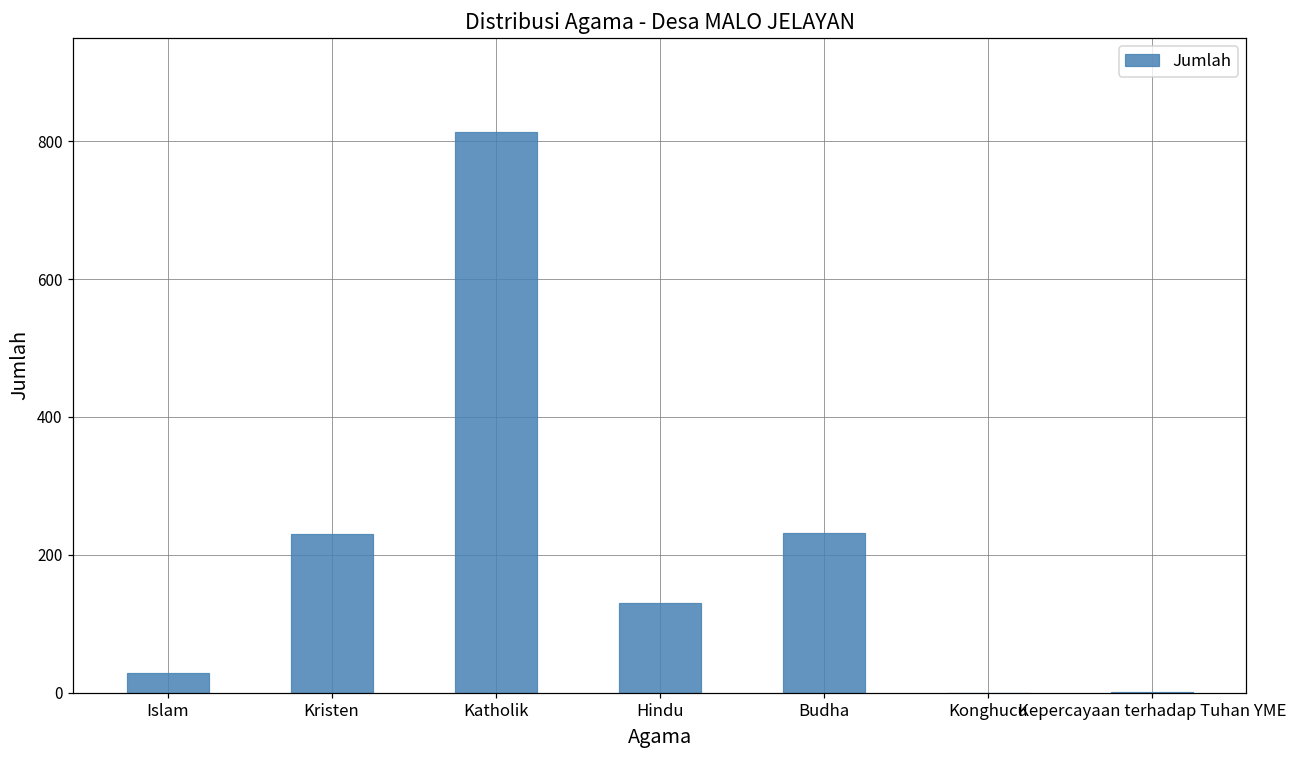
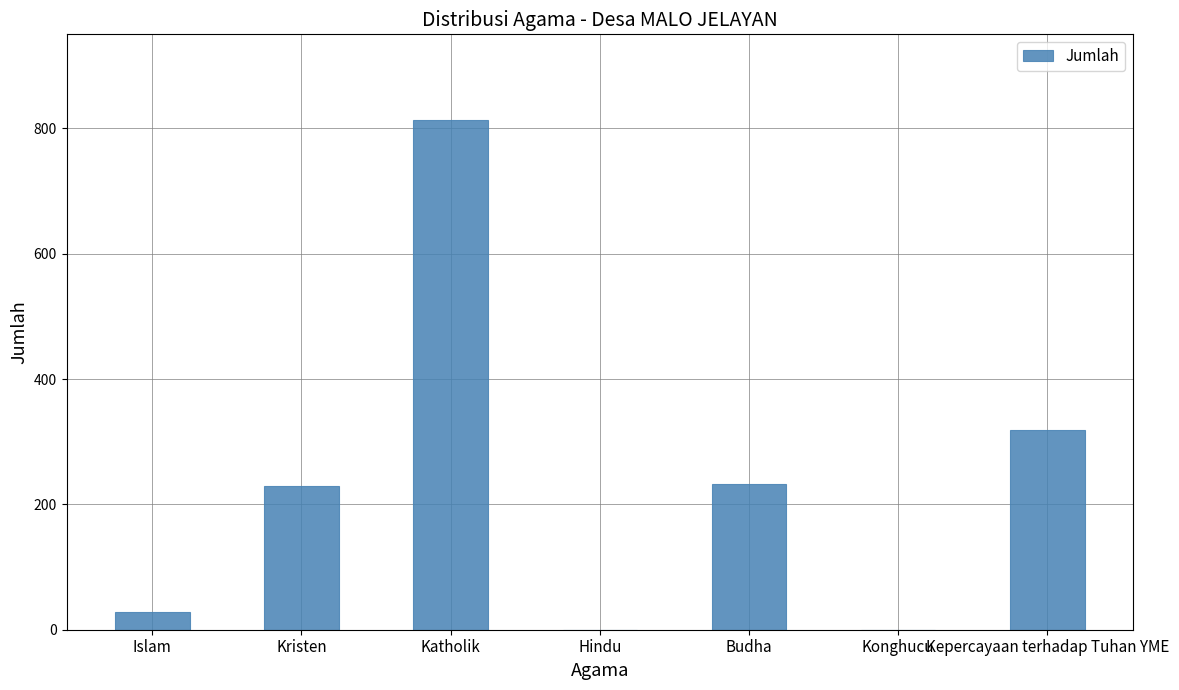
Hindu: 130 -> 0
Kepercayaan terhadap Tuhan YME: 0 -> 320
